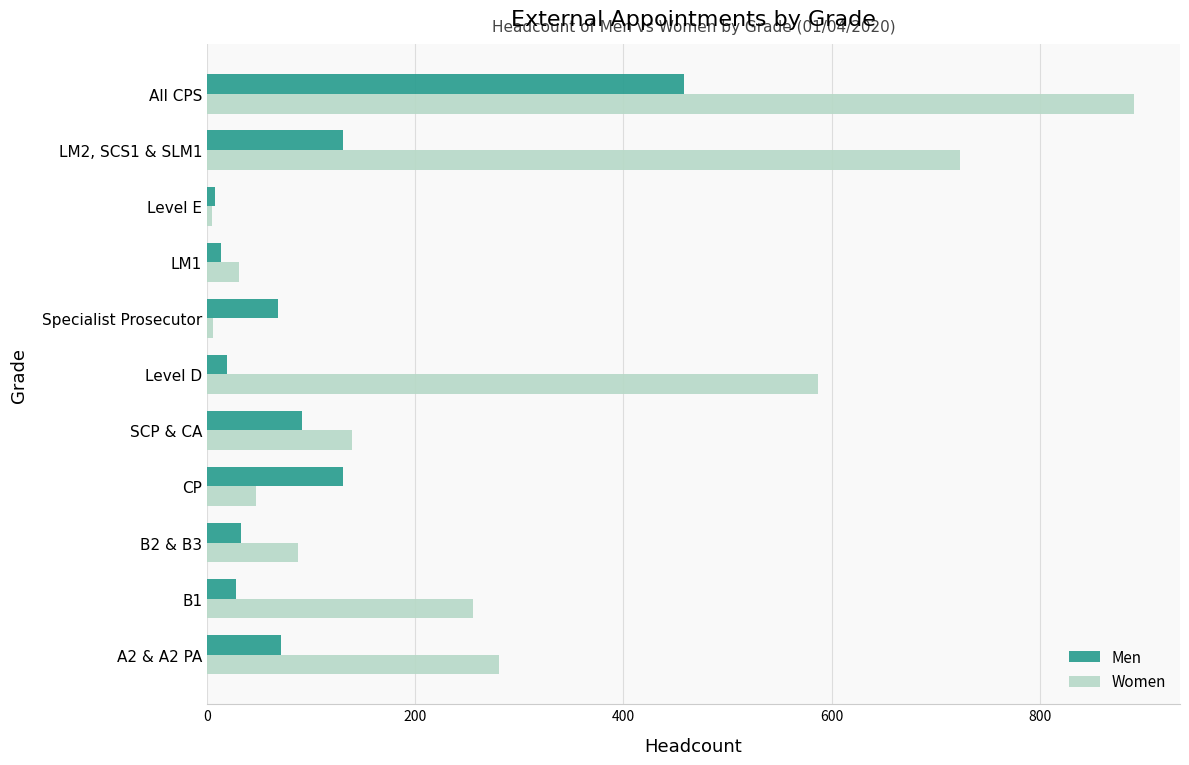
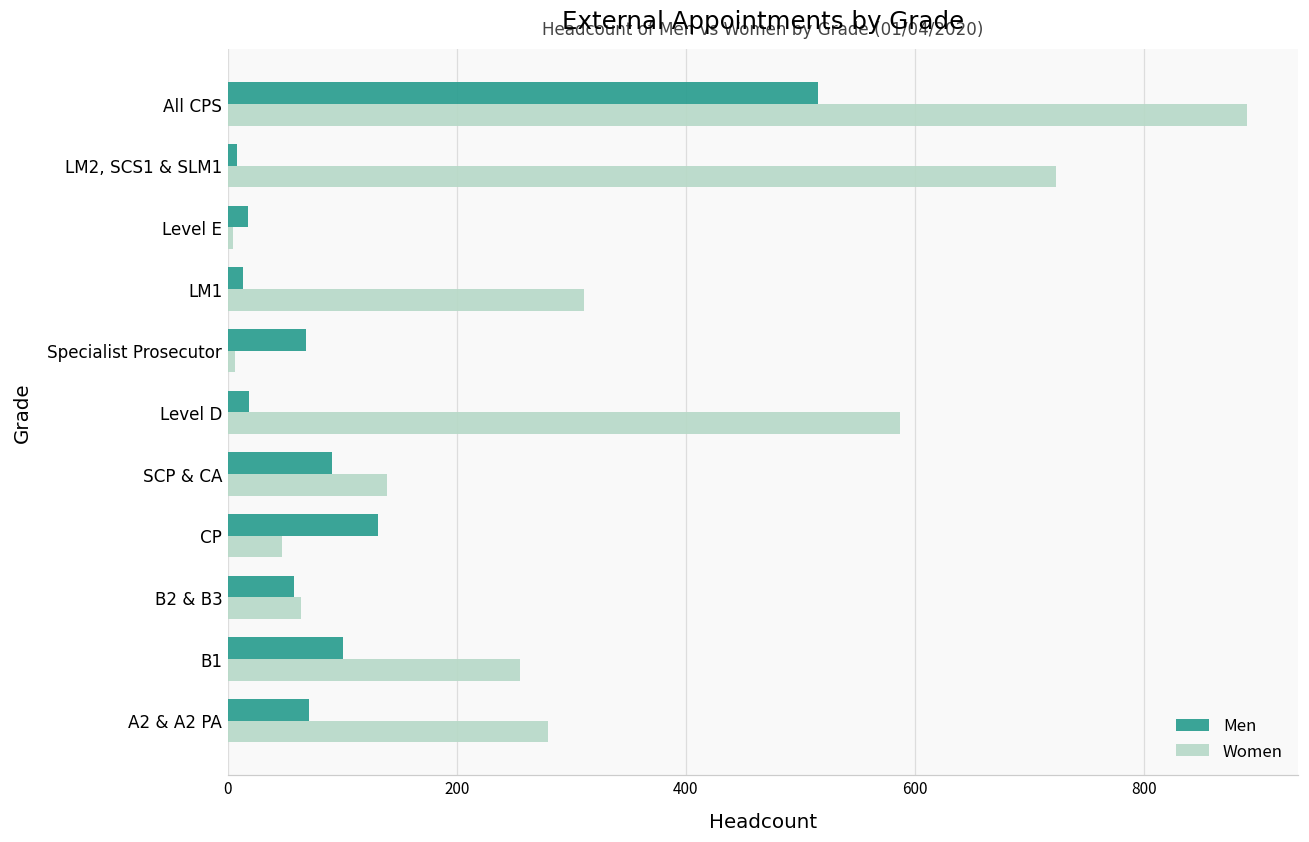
Men, All CPS: 458 -> 515
Men, LM2, SCS1 & SLM1: 131 -> 8
Men, Level E: 8 -> 18
Women, LM1: 31 -> 311
Men, B2 & B3: 33 -> 58
Women, B2 & B3: 87 -> 64
Men, B1: 28 -> 101
